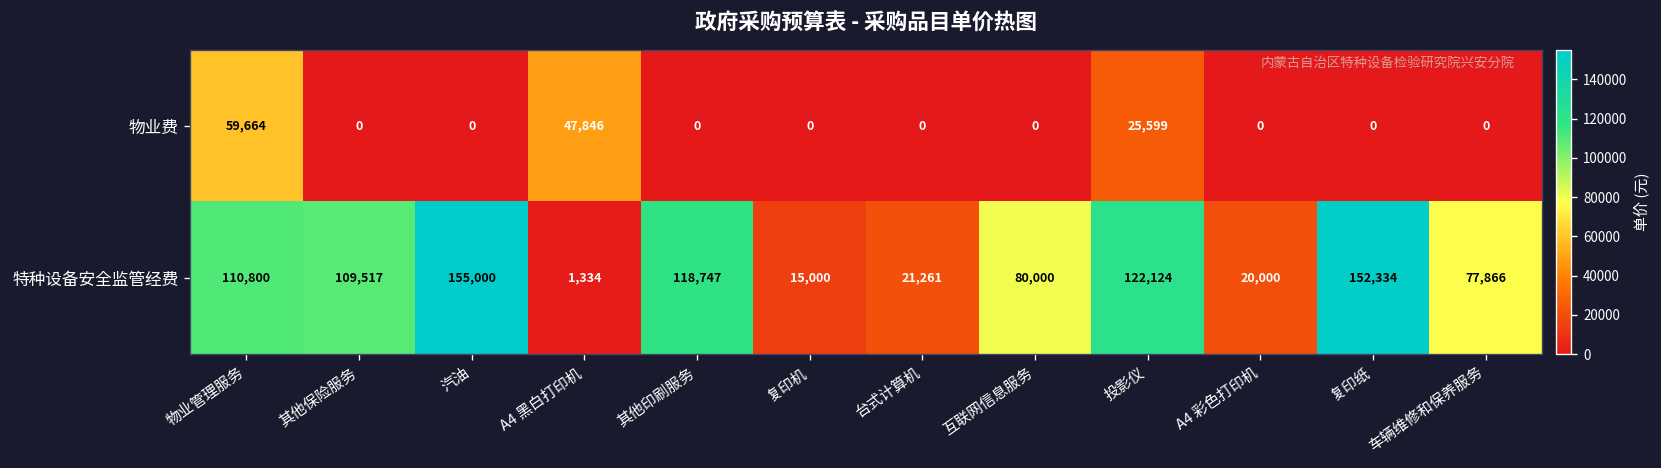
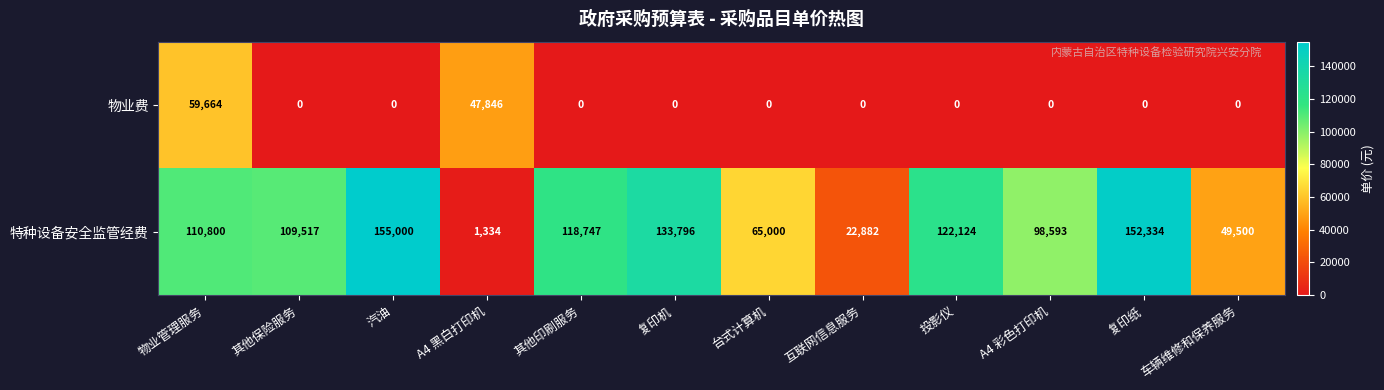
物业费, 投影仪: 25,599 -> 0
特种设备安全监管经费, 复印机: 15,000 -> 133,796
特种设备安全监管经费, 台式计算机: 21,261 -> 65,000
特种设备安全监管经费, 互联网信息服务: 80,000 -> 22,882
特种设备安全监管经费, A4 彩色打印机: 20,000 -> 98,593
特种设备安全监管经费, 车辆维修和保养服务: 77,866 -> 49,500
